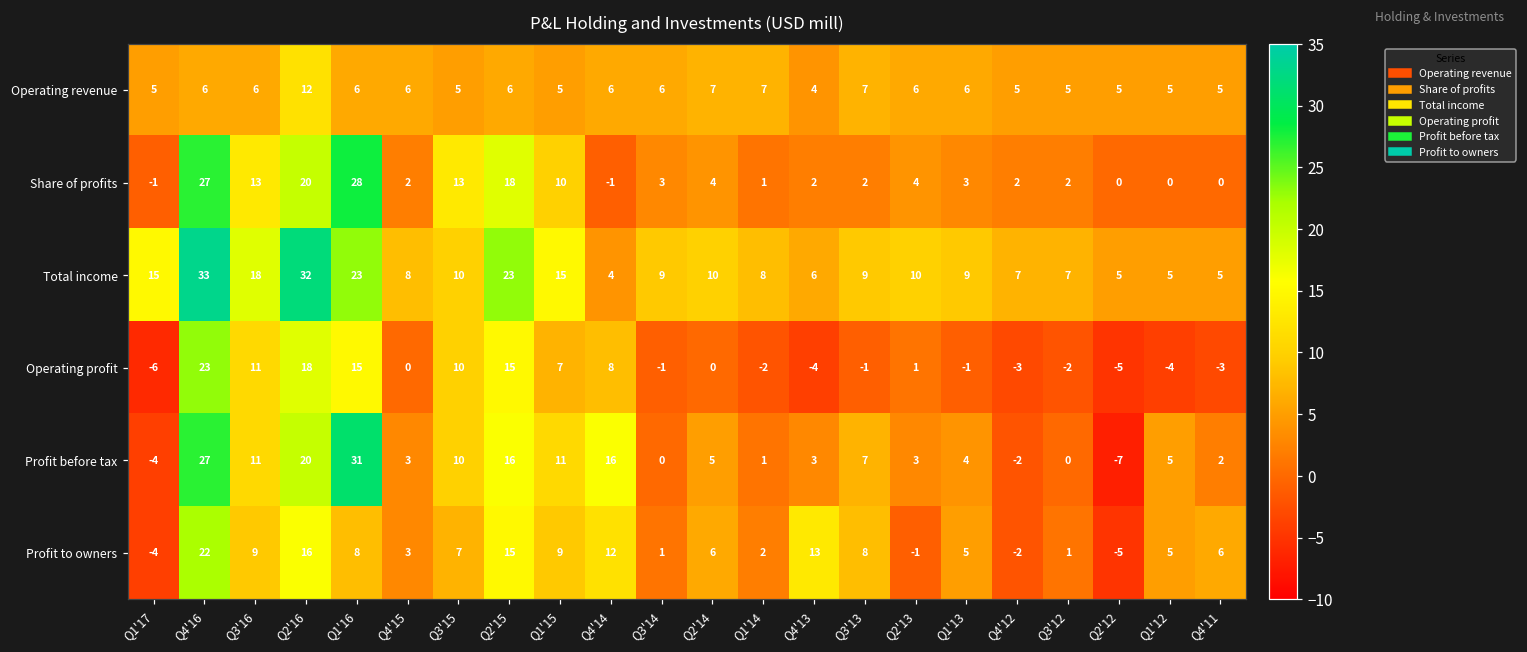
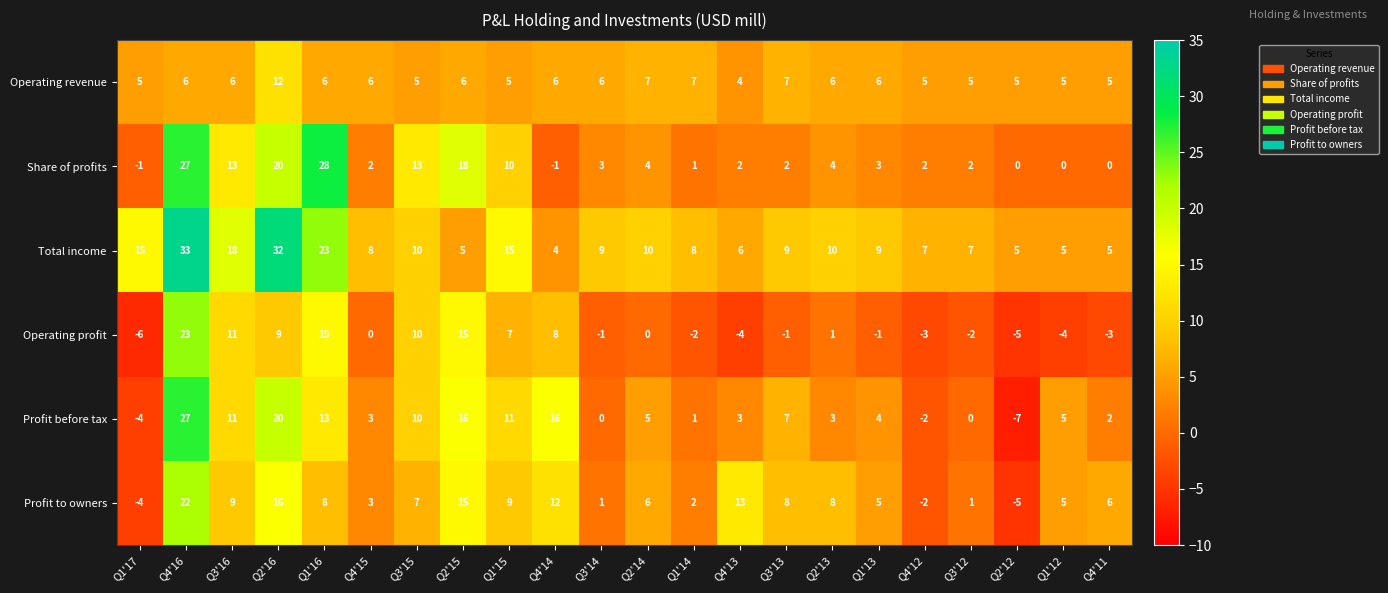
Total income, Q2'15: 23 -> 5
Operating profit, Q2'16: 18 -> 9
Profit before tax, Q1'16: 31 -> 13
Profit to owners, Q2'13: -1 -> 8
